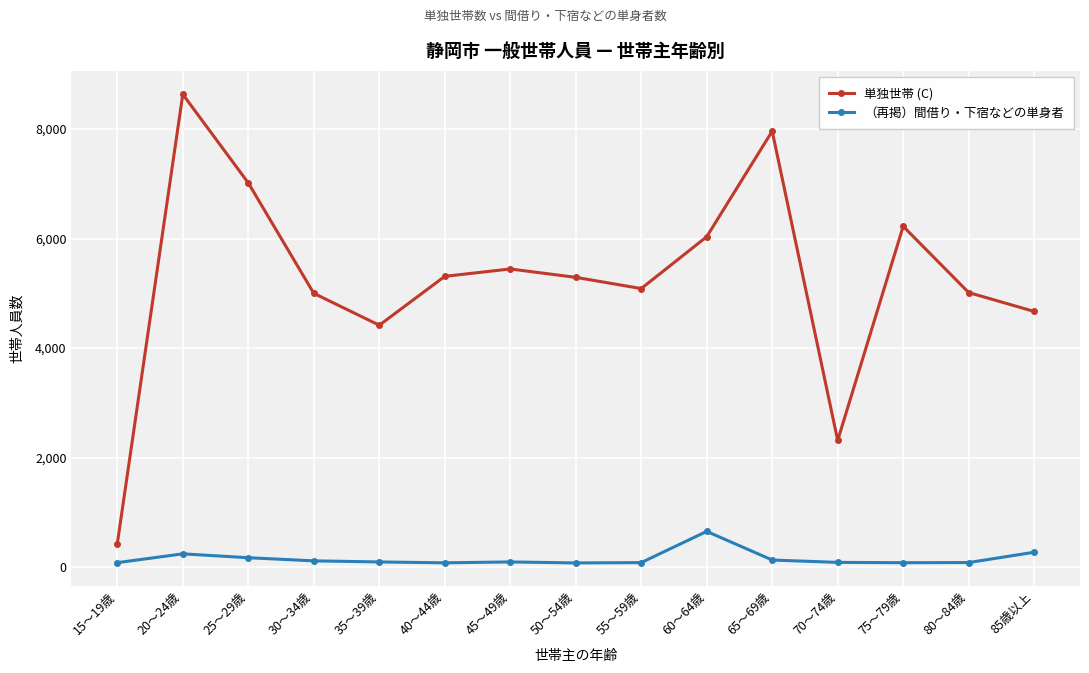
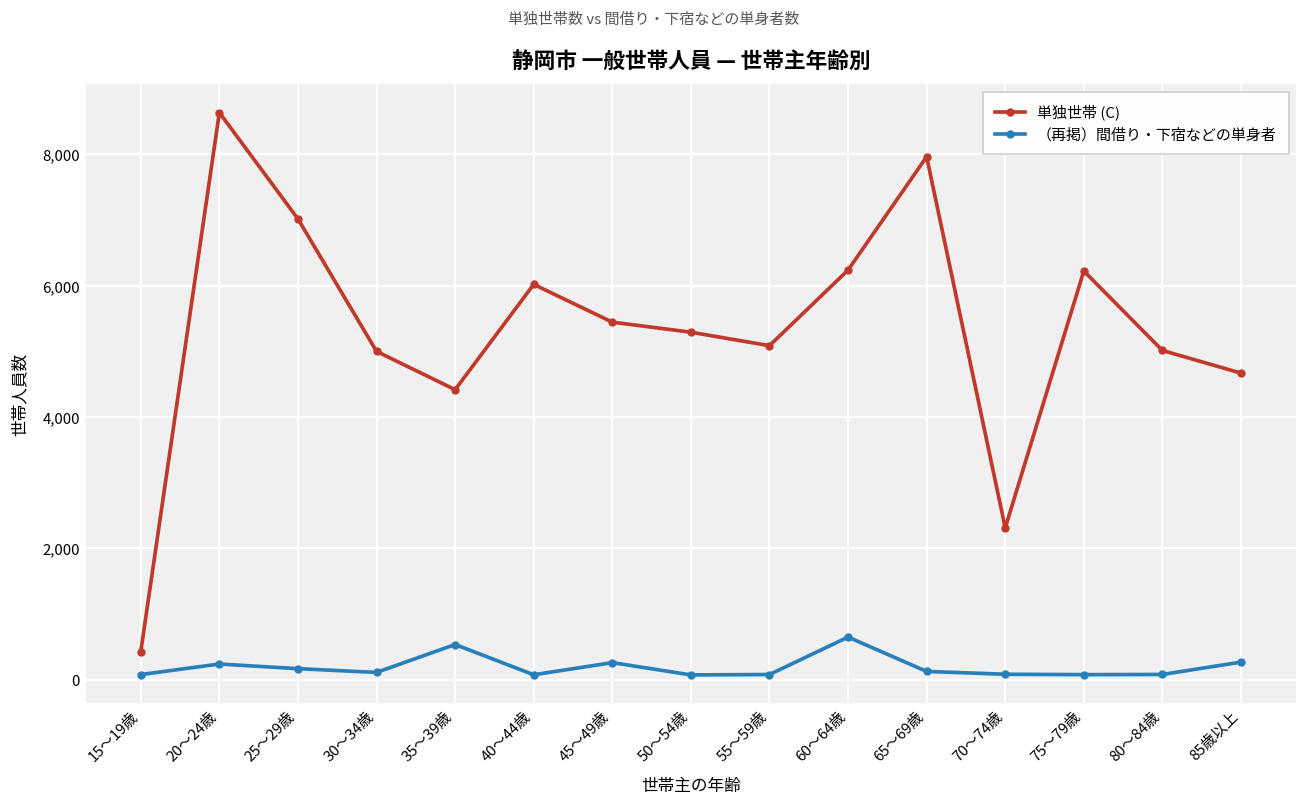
（再掲）間借り・下宿などの単身者, 35～39歳: 100 -> 500
単独世帯 (C), 40～44歳: 5,300 -> 6,000
（再掲）間借り・下宿などの単身者, 45～49歳: 100 -> 300
単独世帯 (C), 60～64歳: 6,000 -> 6,200
